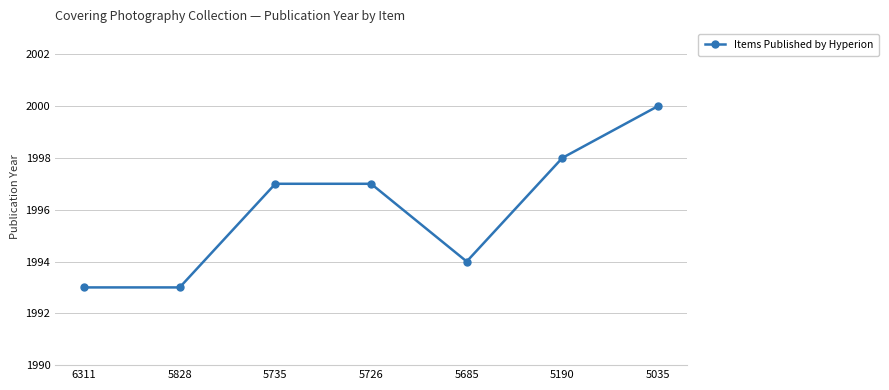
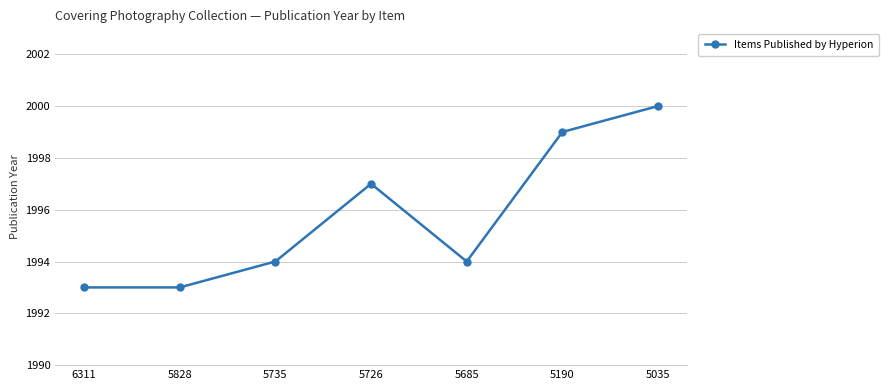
5735: 1997 -> 1994
5190: 1998 -> 1999
